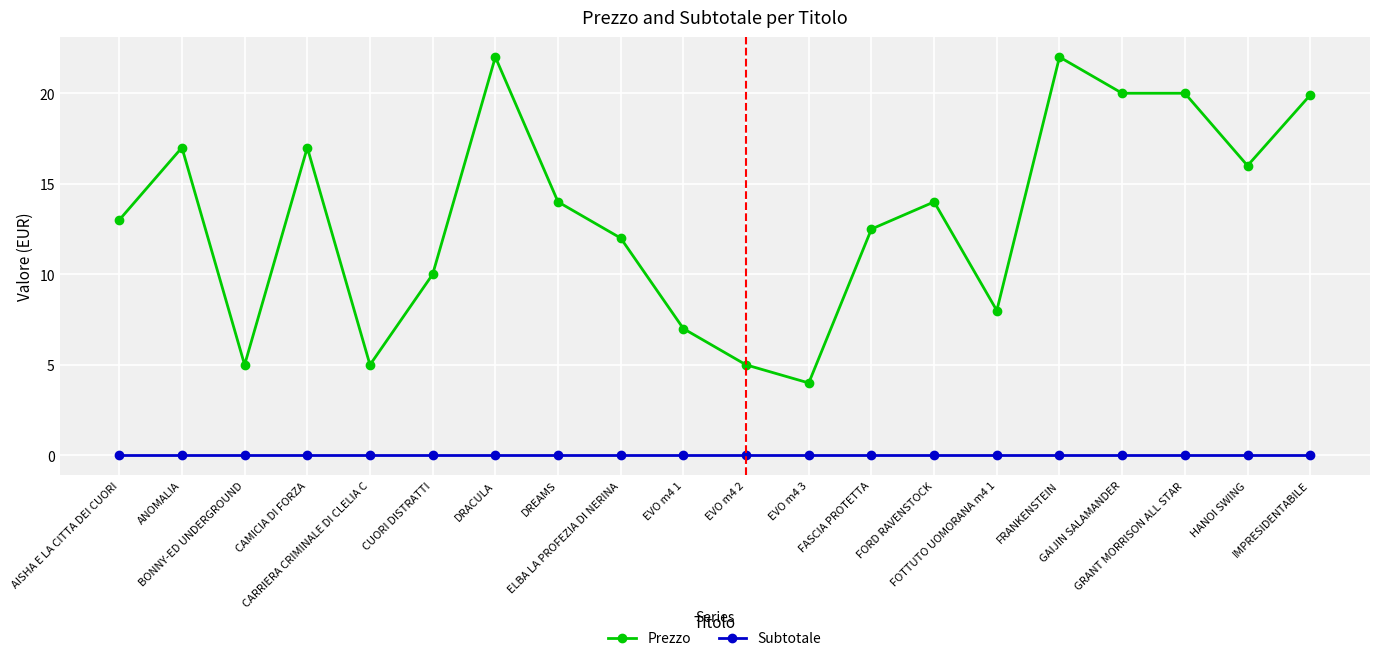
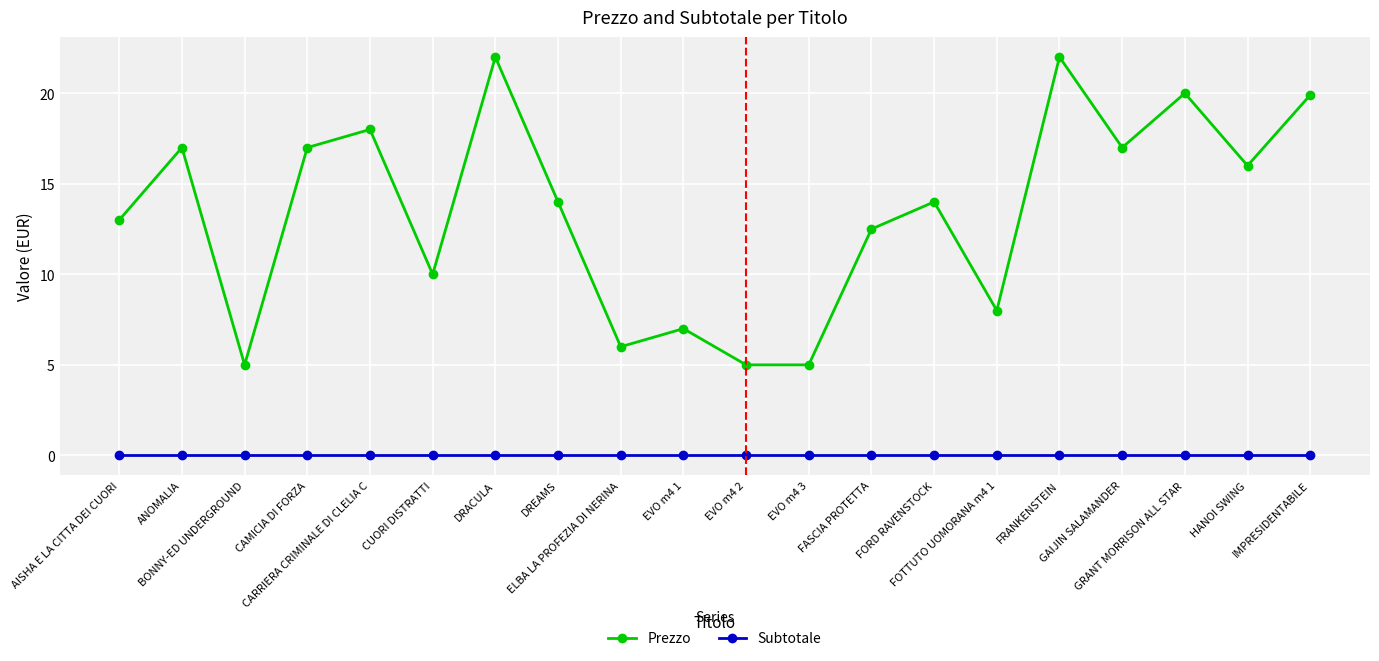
Prezzo, CARRIERA CRIMINALE DI CLELIA C: 5 -> 18
Prezzo, ELBA LA PROFEZIA DI NERINA: 12 -> 6
Prezzo, EVO m4 3: 4 -> 5
Prezzo, GAIJIN SALAMANDER: 20 -> 17
